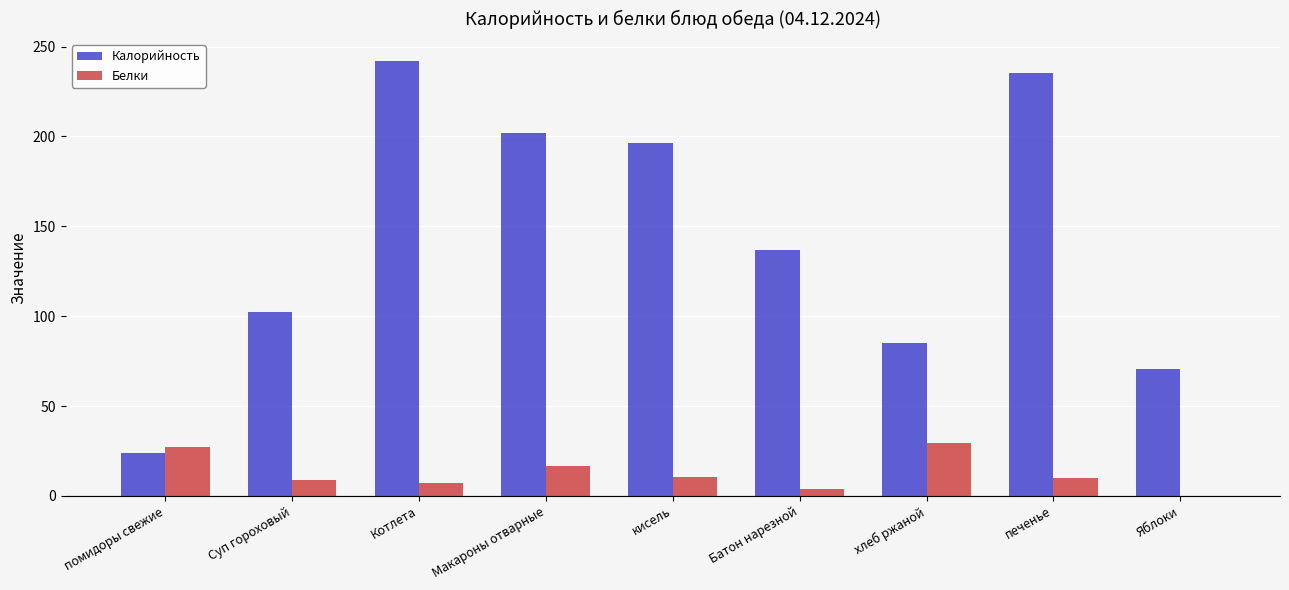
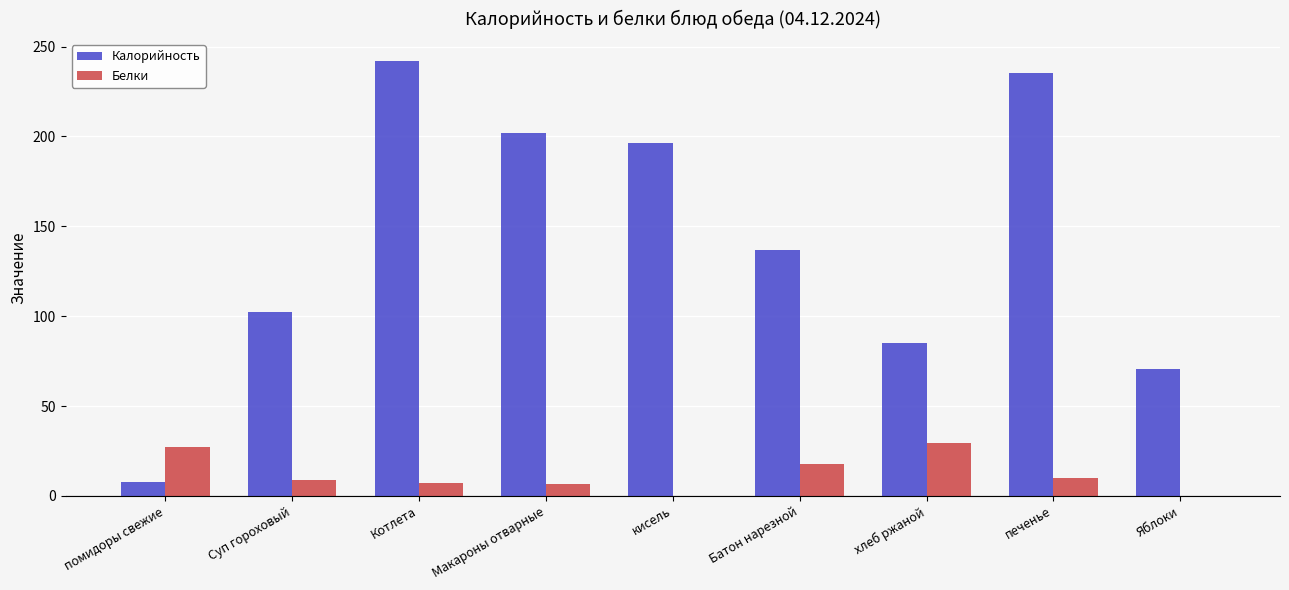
Калорийность, помидоры свежие: 24 -> 8
Белки, Макароны отварные: 17 -> 7
Белки, кисель: 10 -> 0
Белки, Батон нарезной: 4 -> 18
